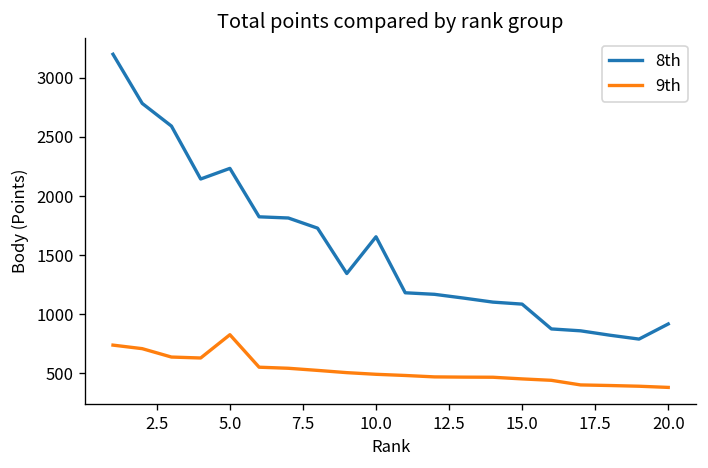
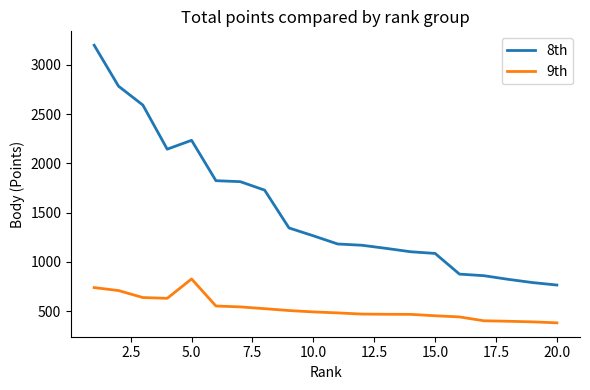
8th, 10.0: 1700 -> 1300
8th, 20.0: 900 -> 800
